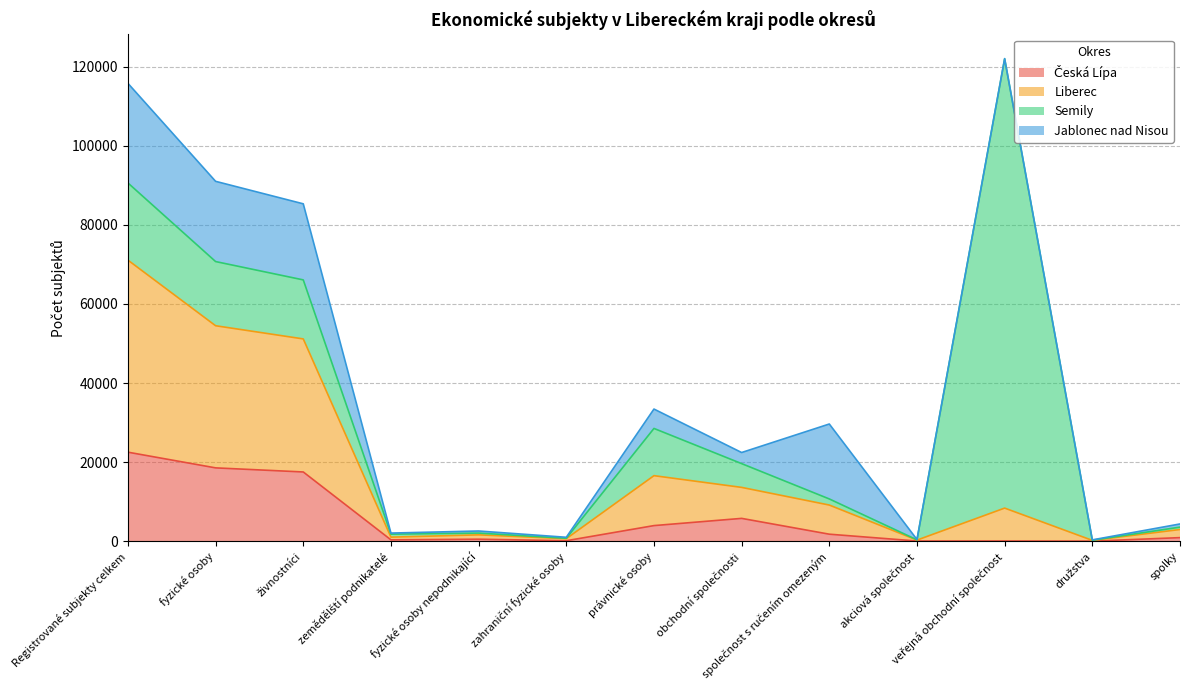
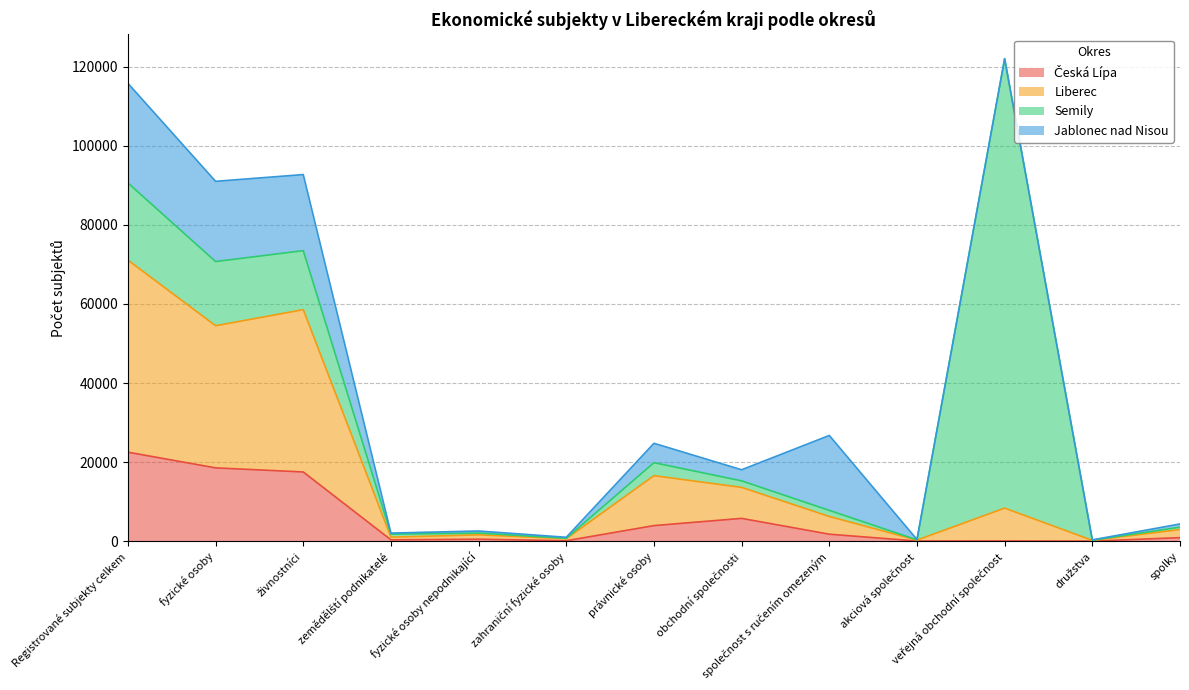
Liberec, živnostníci: 34000 -> 41000
Semily, právnické osoby: 12000 -> 3000
Semily, obchodní společnosti: 6000 -> 2000
Liberec, společnost s ručením omezeným: 7000 -> 4000
